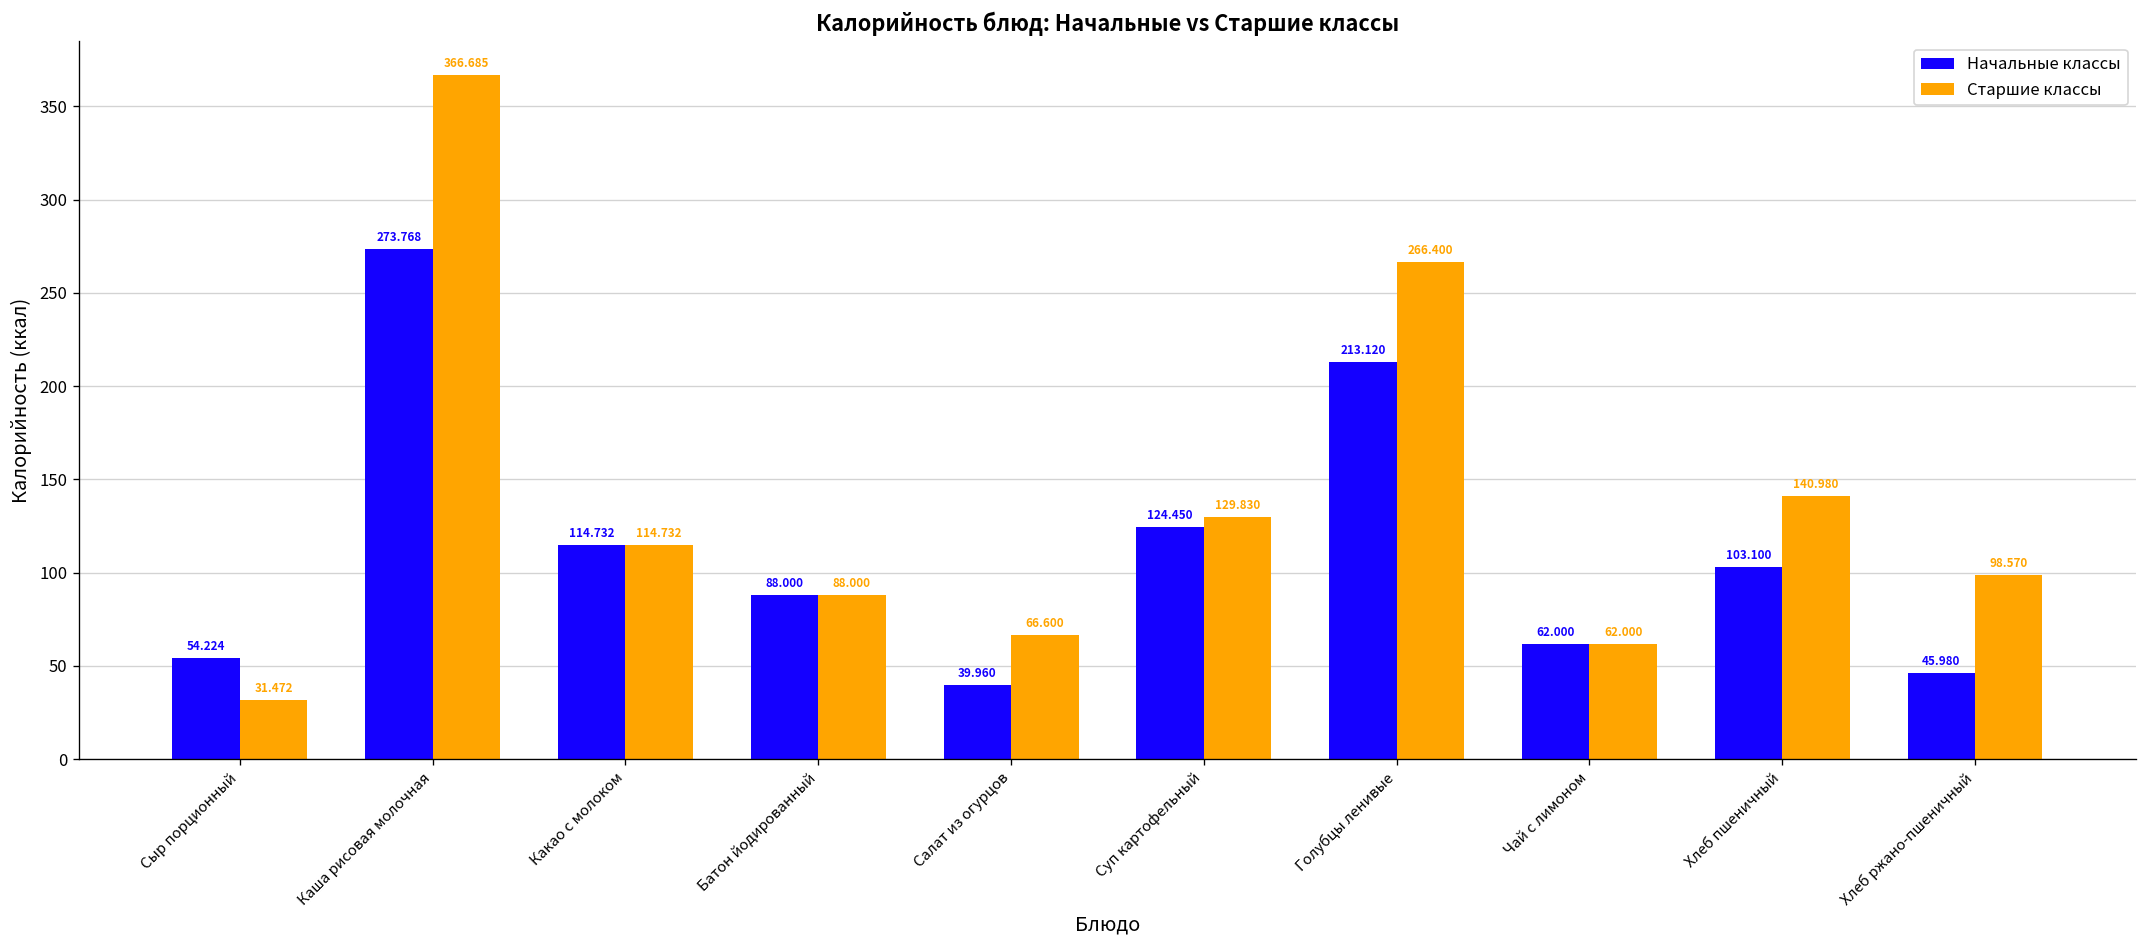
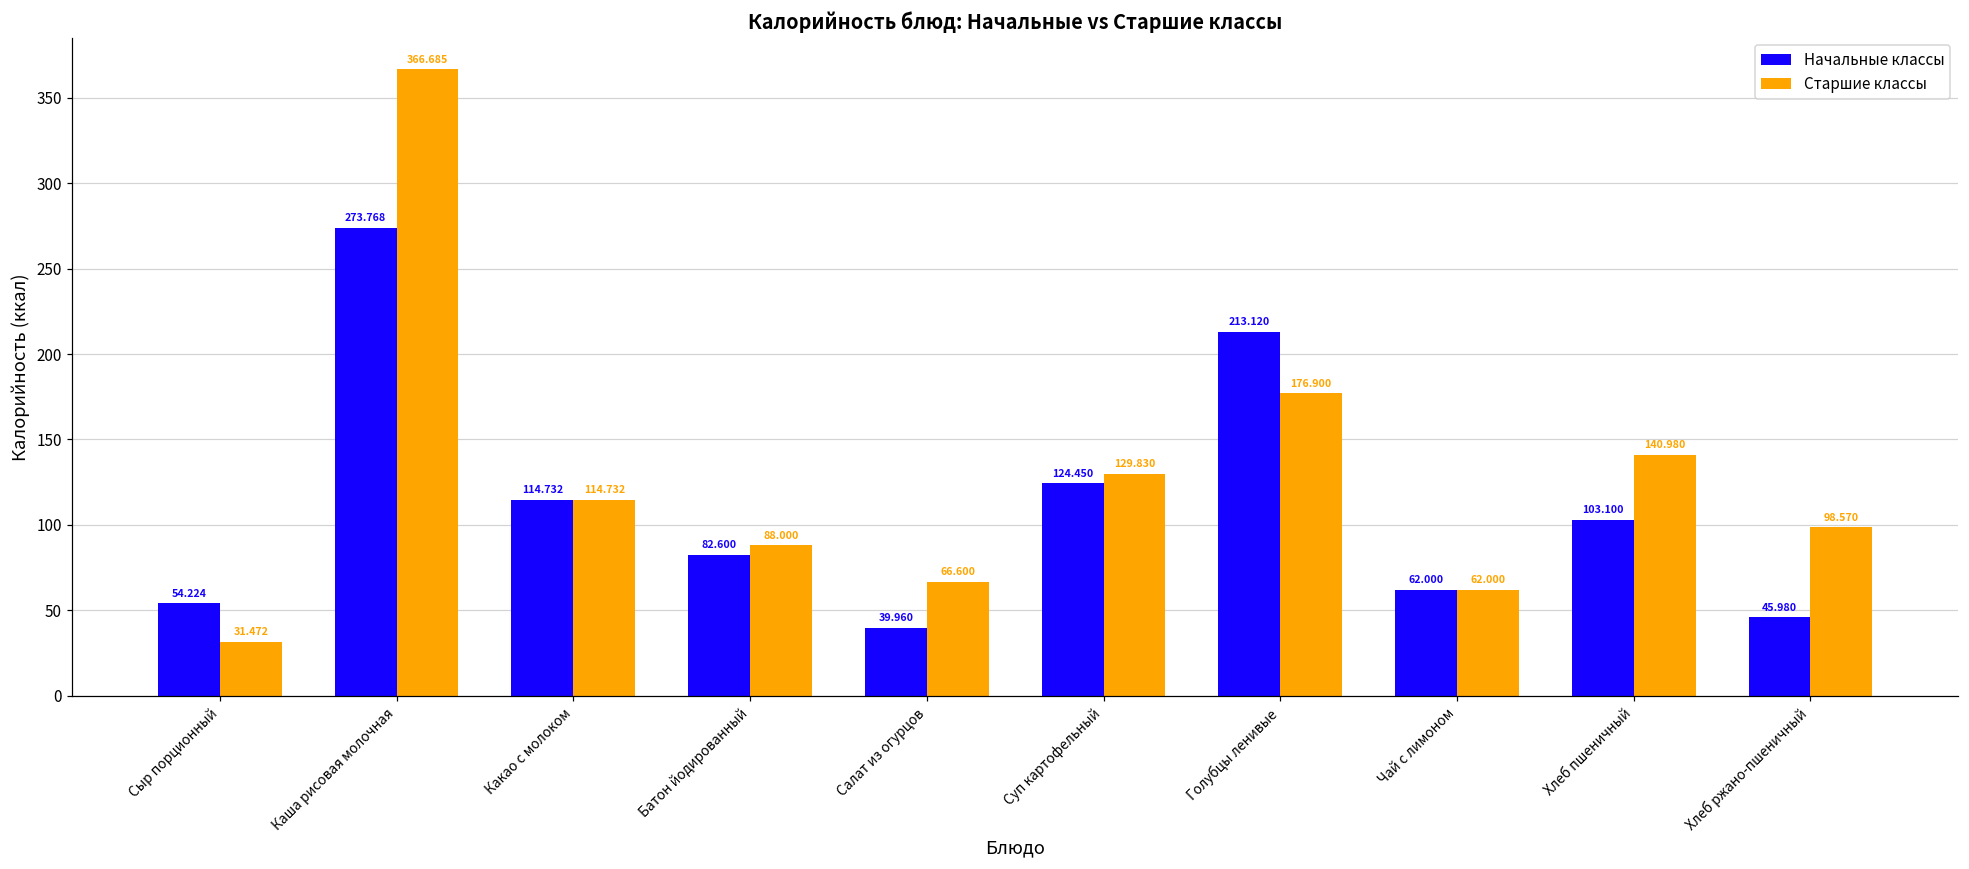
Начальные классы, Батон йодированный: 88.000 -> 82.600
Старшие классы, Голубцы ленивые: 266.400 -> 176.900
